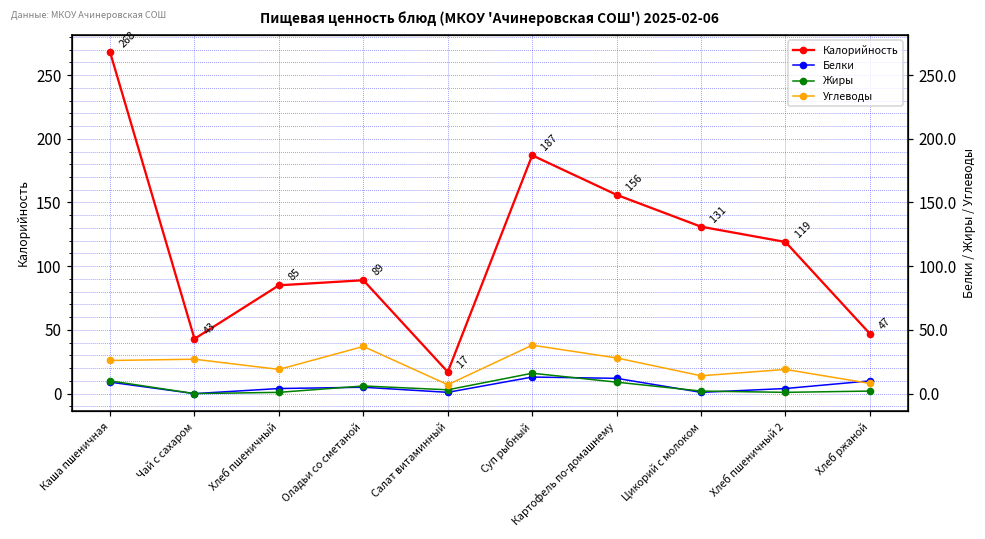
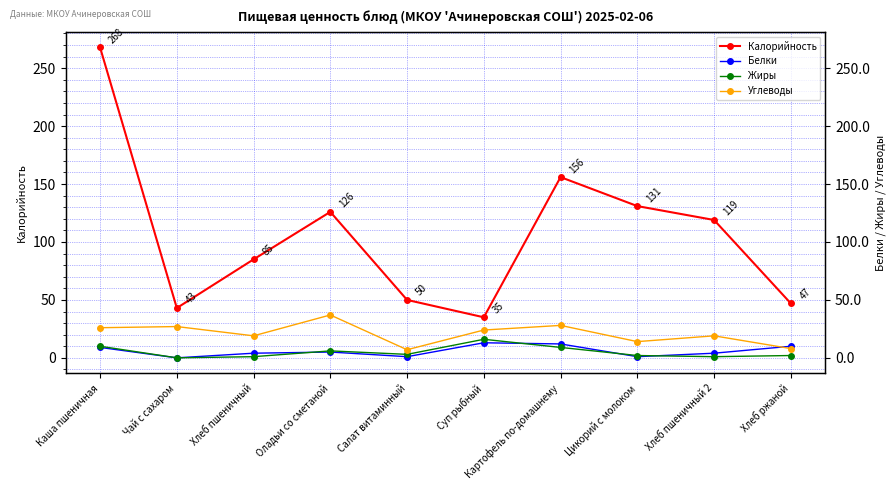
Калорийность, Оладьи со сметаной: 89 -> 126
Калорийность, Салат витаминный: 17 -> 50
Калорийность, Суп рыбный: 187 -> 35
Углеводы, Суп рыбный: 38 -> 24
